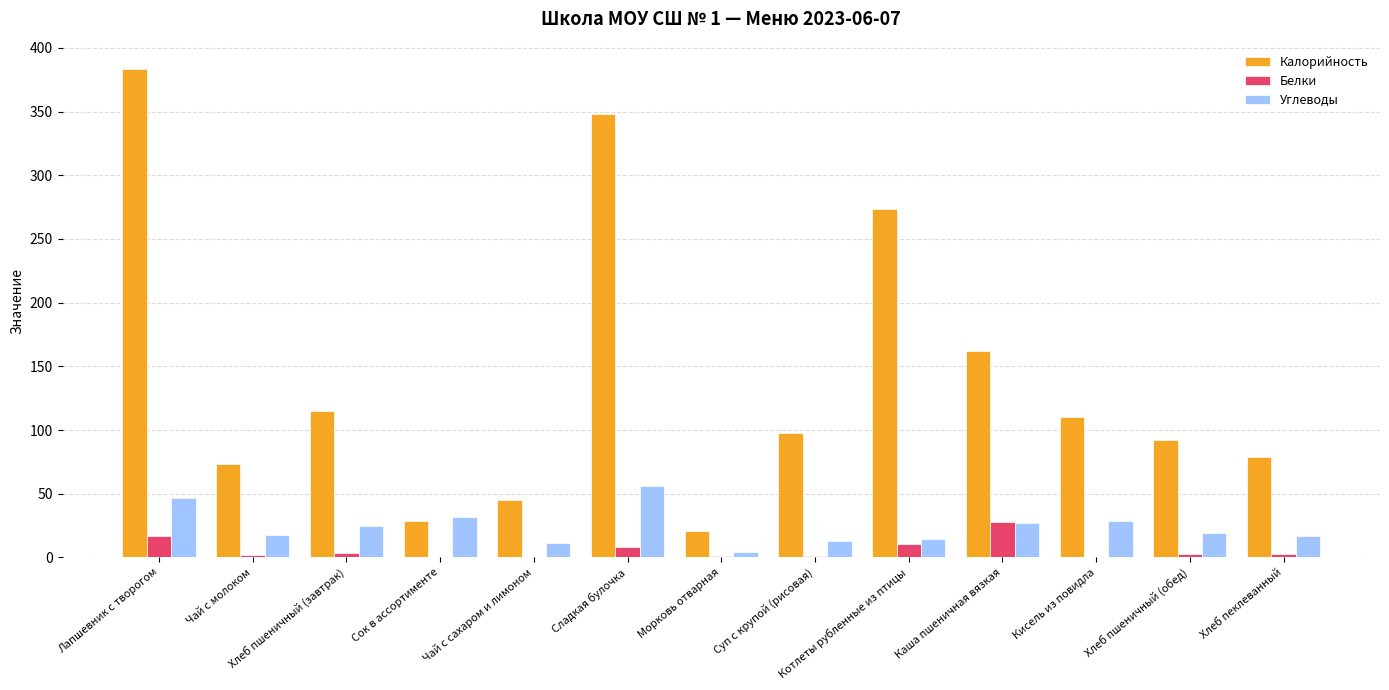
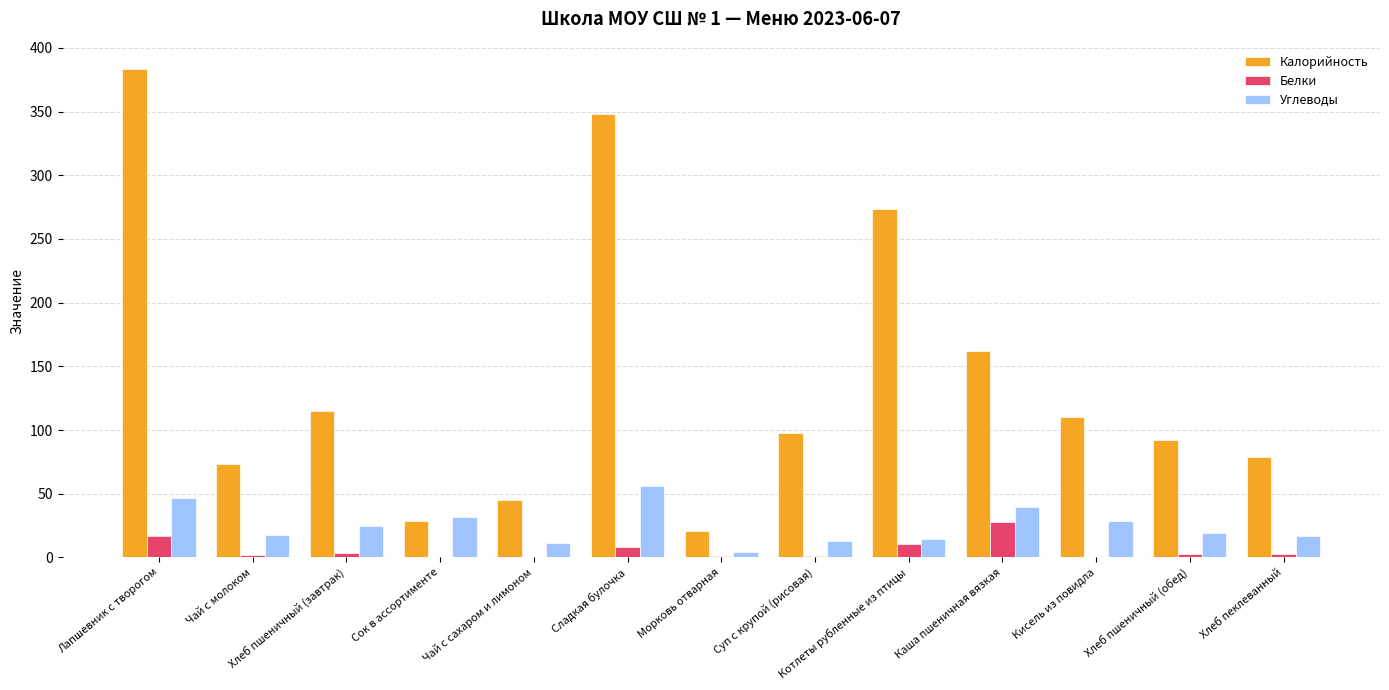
Углеводы, Каша пшеничная вязкая: 27 -> 39
